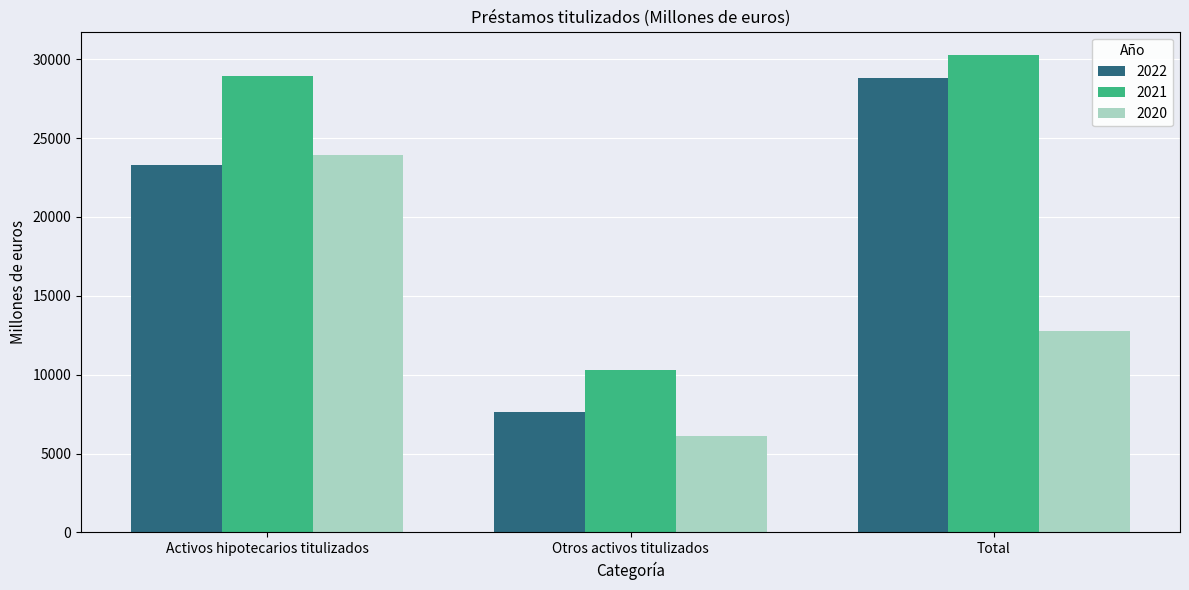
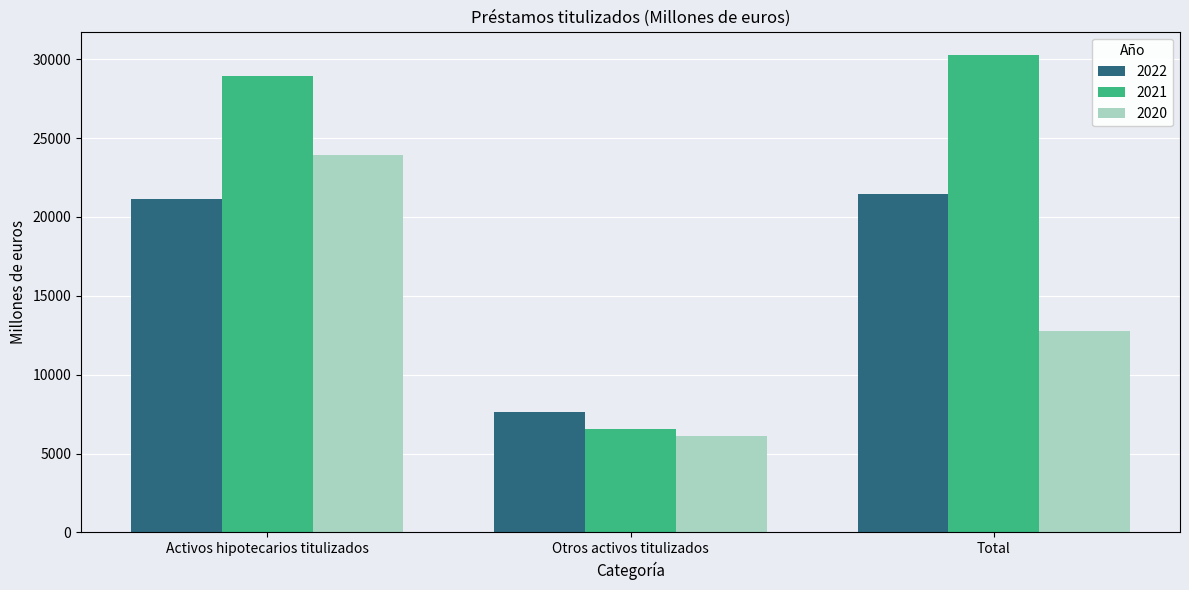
2022, Activos hipotecarios titulizados: 23300 -> 21200
2021, Otros activos titulizados: 10300 -> 6500
2022, Total: 28800 -> 21400
